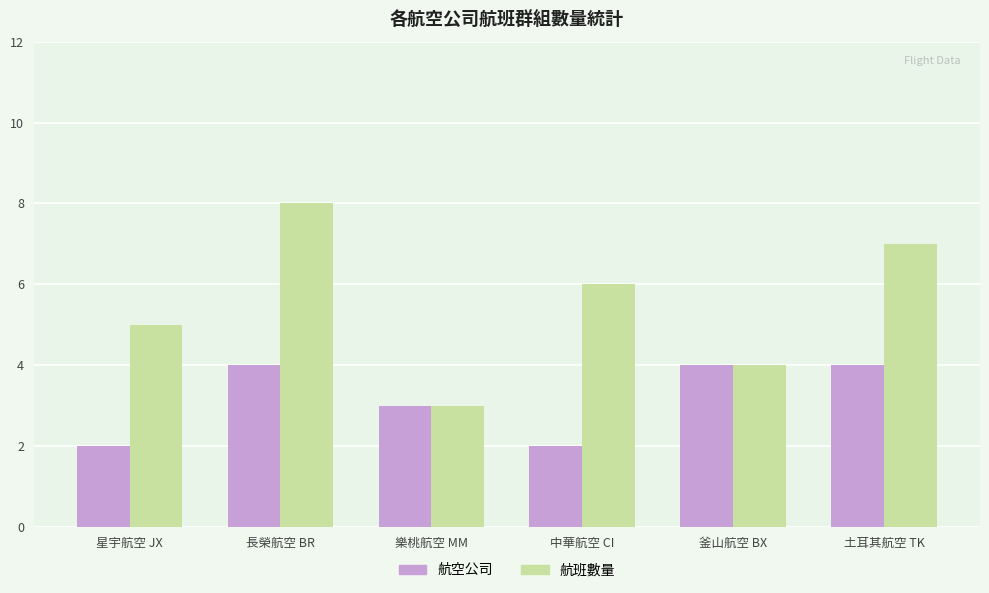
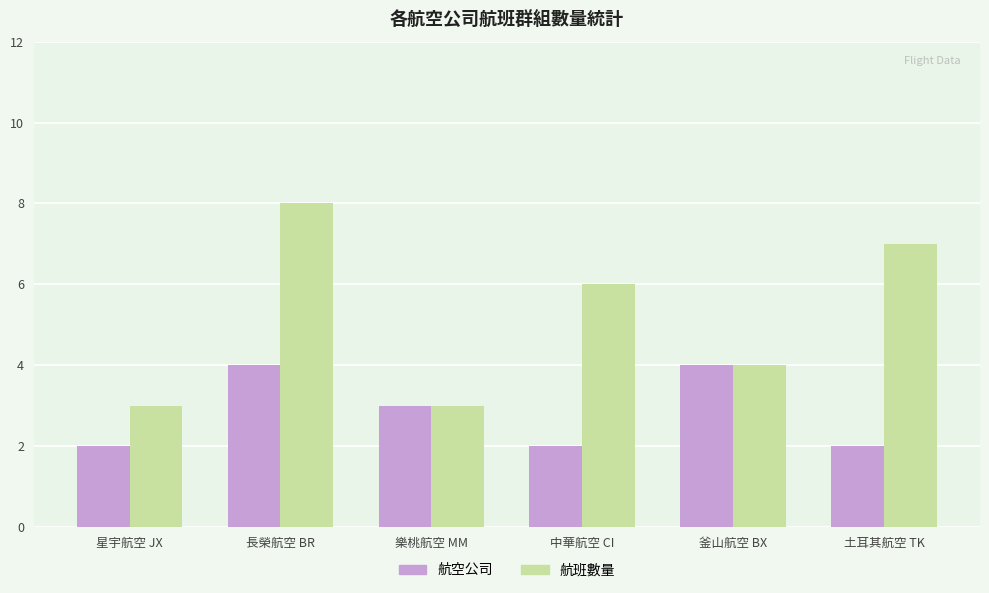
航班數量, 星宇航空 JX: 5 -> 3
航空公司, 土耳其航空 TK: 4 -> 2
